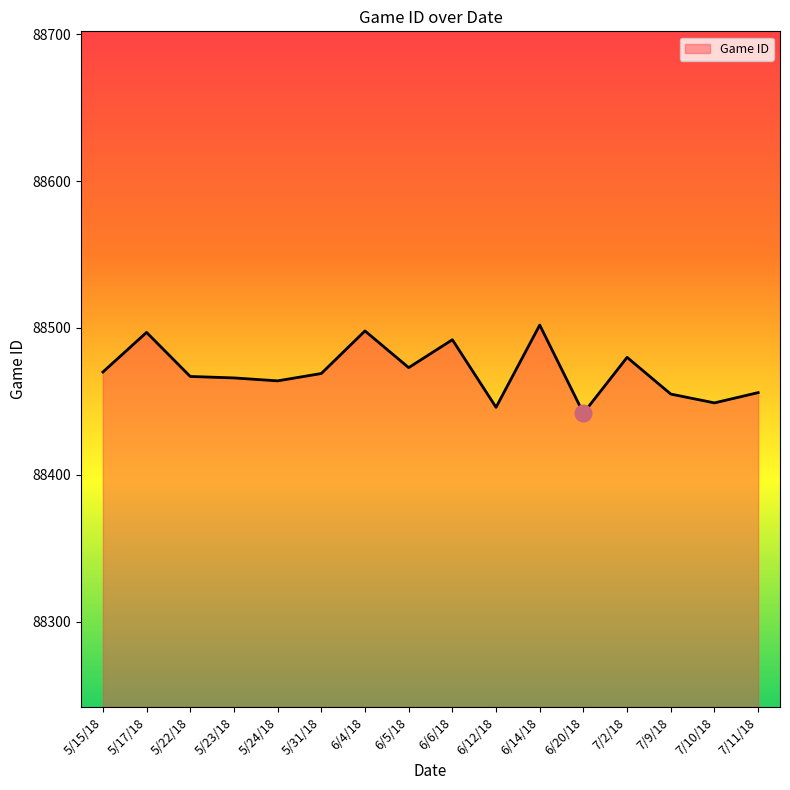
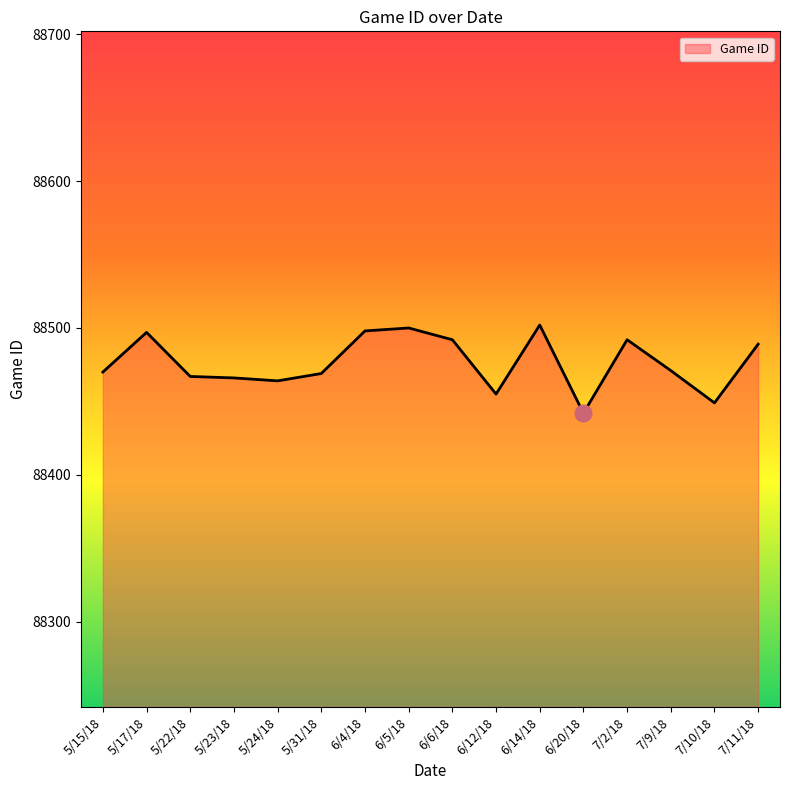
Game ID, 6/5/18: 88473 -> 88500
Game ID, 6/12/18: 88446 -> 88455
Game ID, 7/2/18: 88480 -> 88492
Game ID, 7/9/18: 88455 -> 88471
Game ID, 7/11/18: 88456 -> 88489
